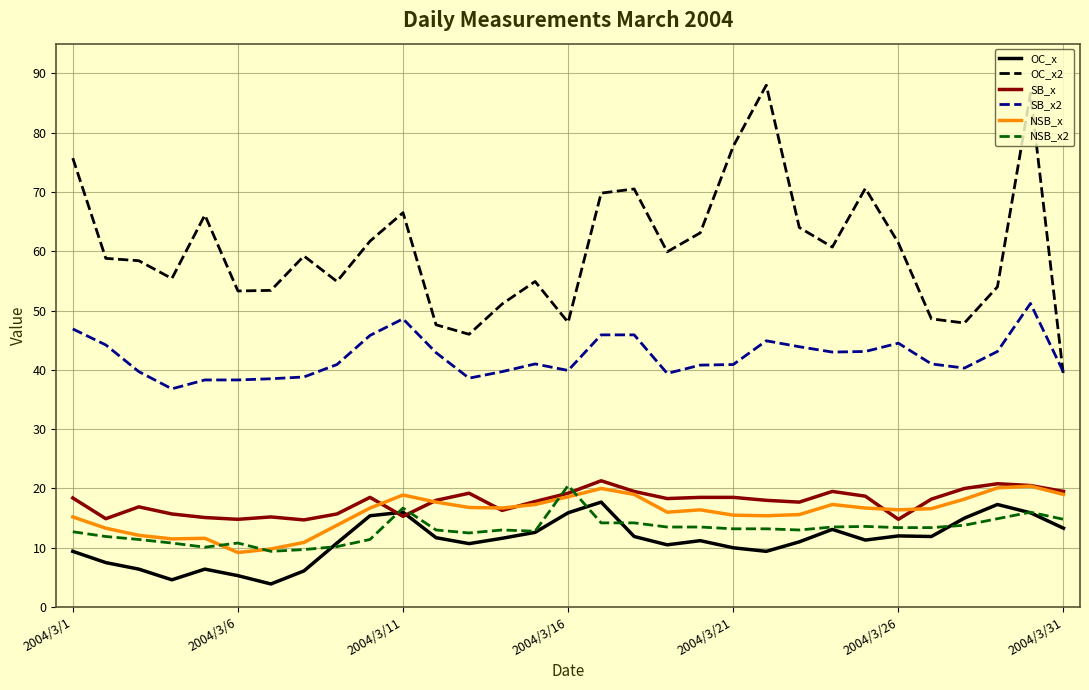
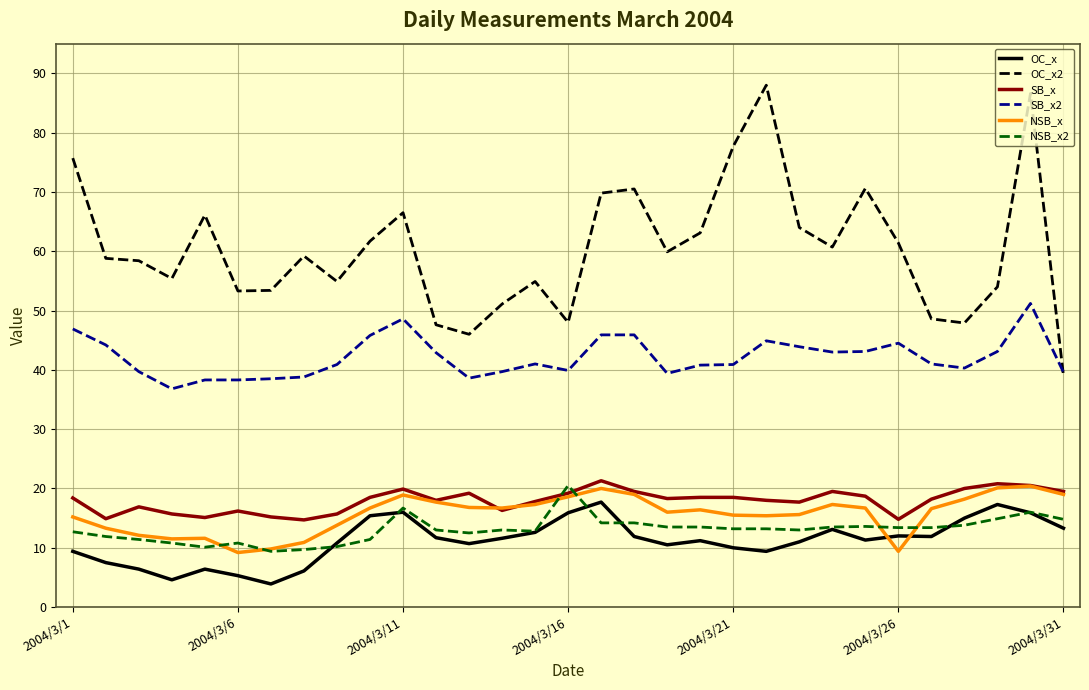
SB_x, 2004/3/6: 15 -> 16
SB_x, 2004/3/11: 15 -> 20
NSB_x, 2004/3/26: 16 -> 9
